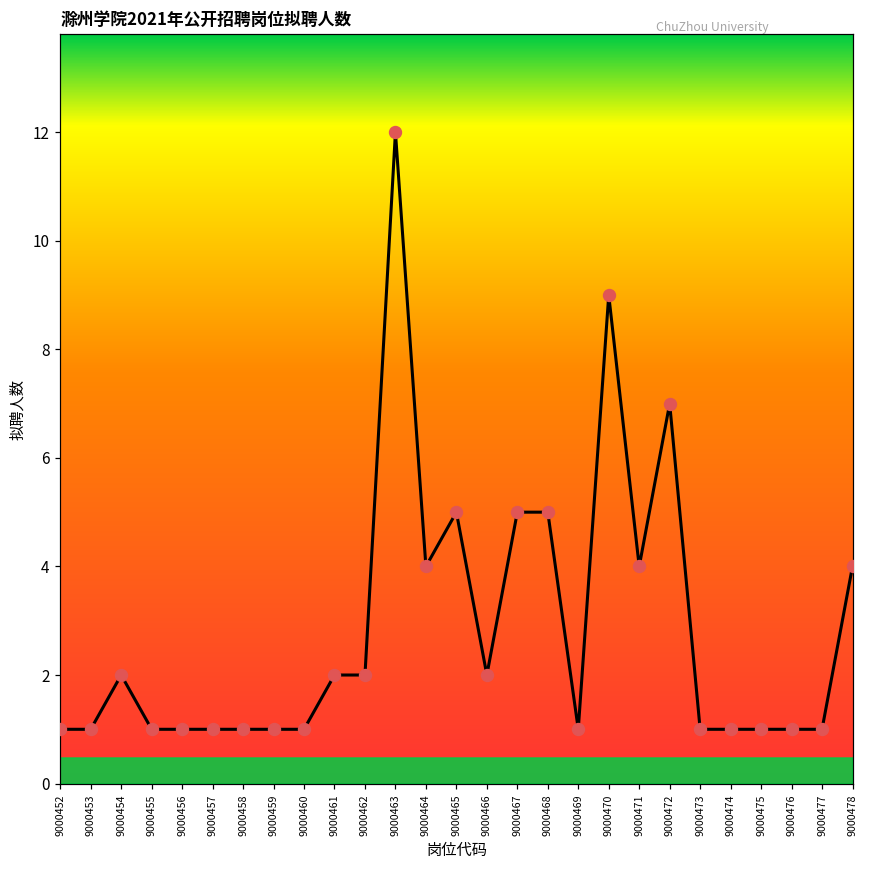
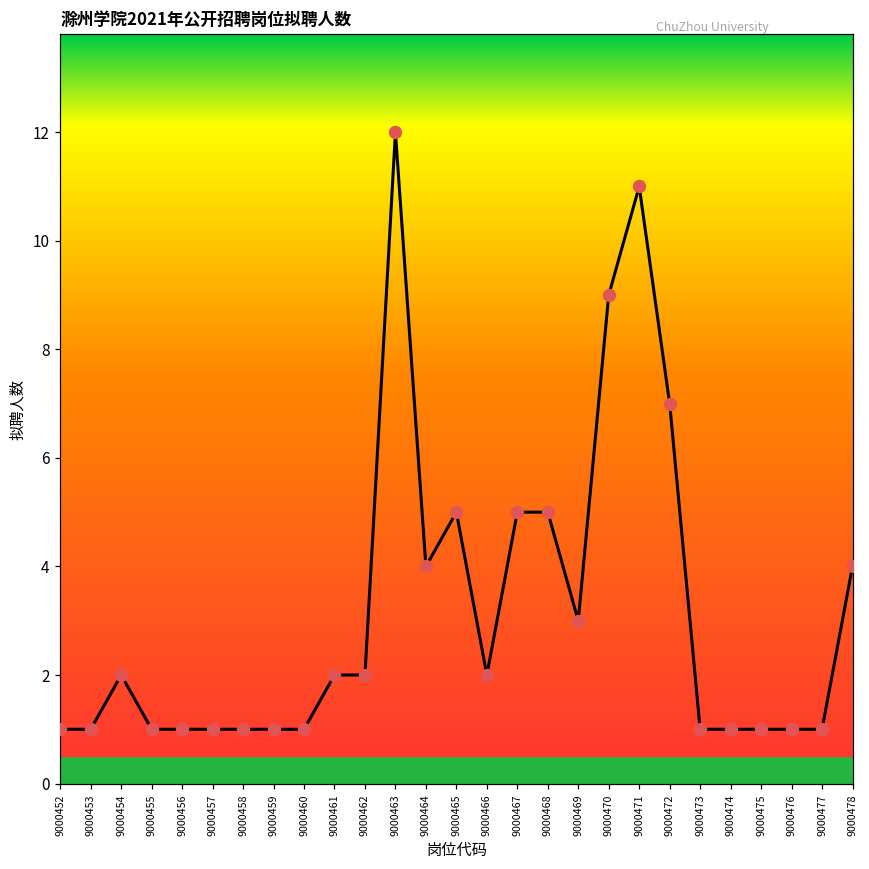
9000469: 1 -> 3
9000471: 4 -> 11
